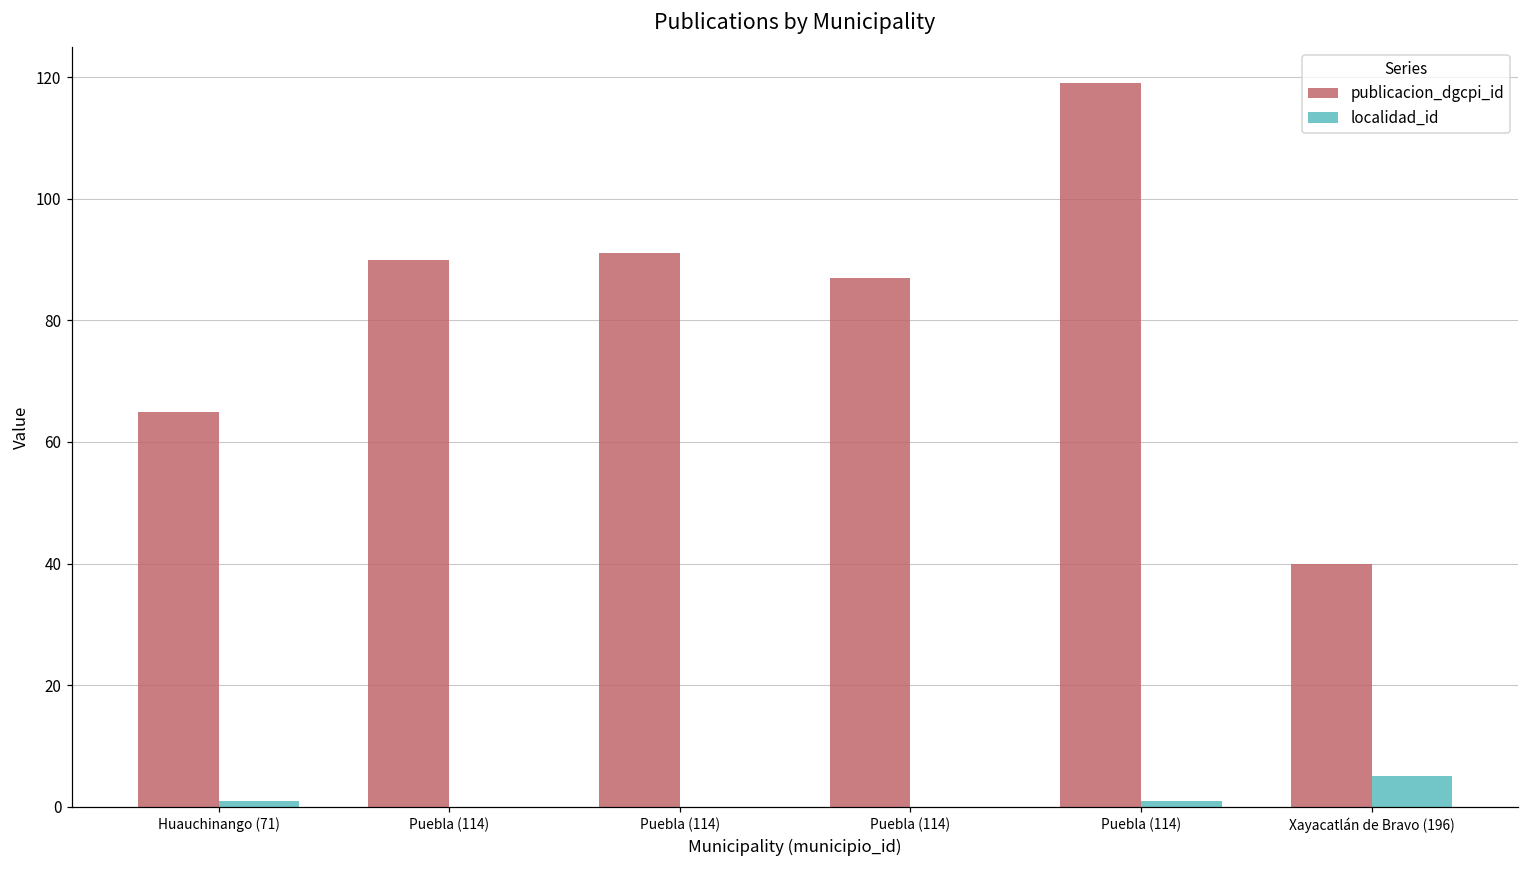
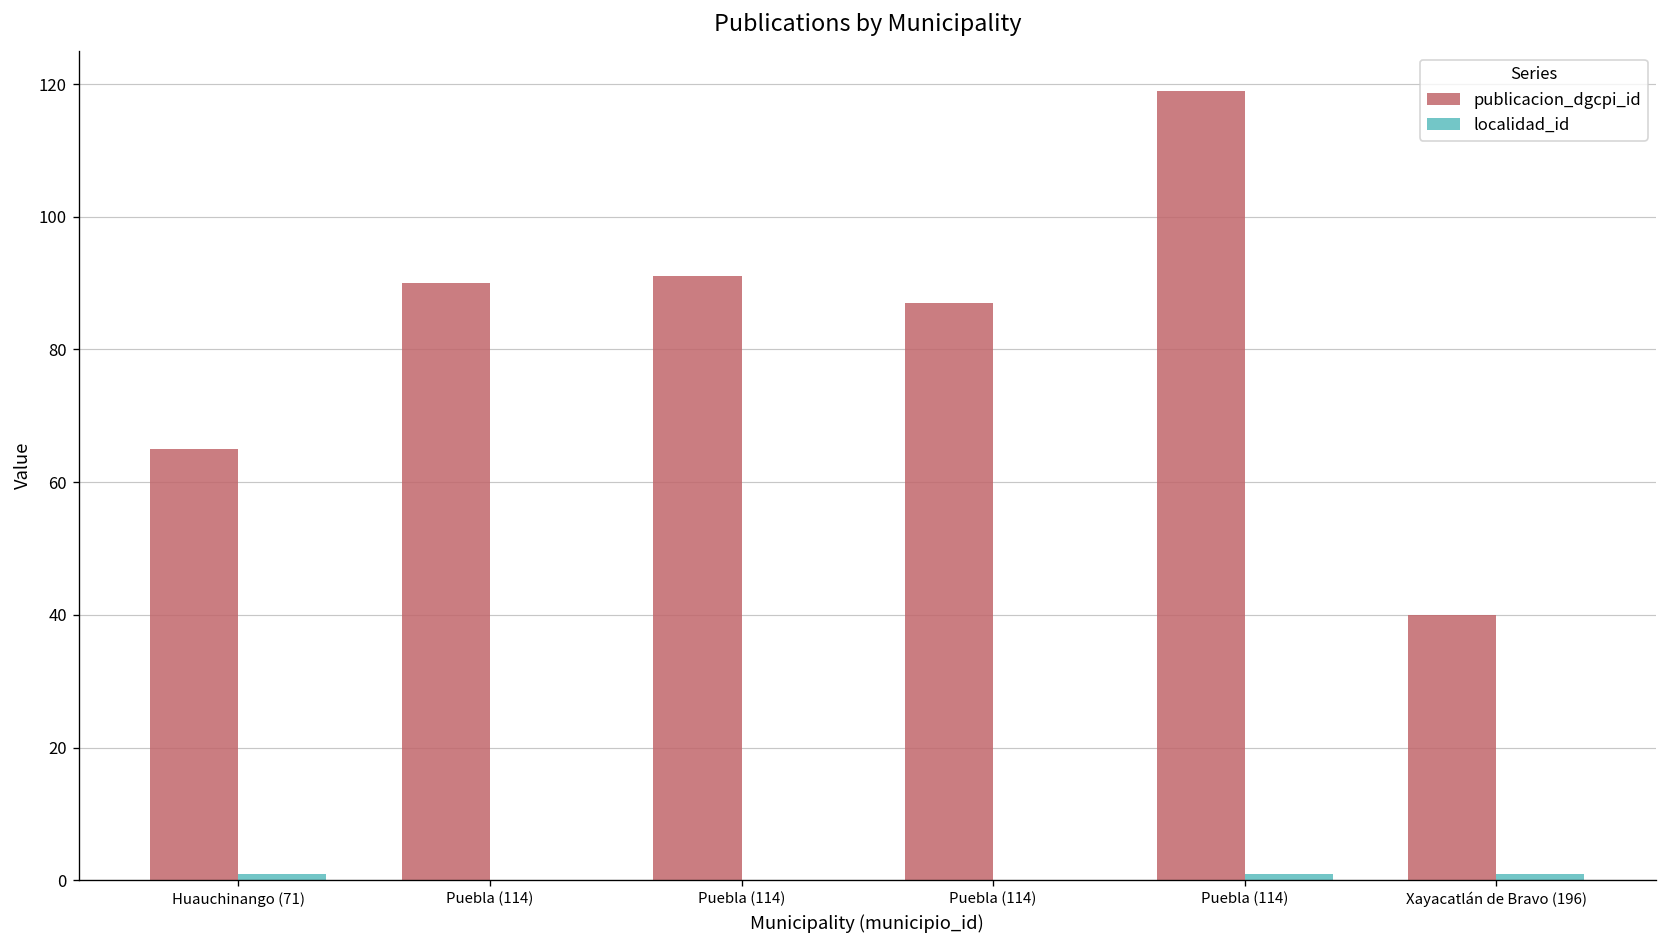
localidad_id, Xayacatlán de Bravo (196): 5 -> 1
